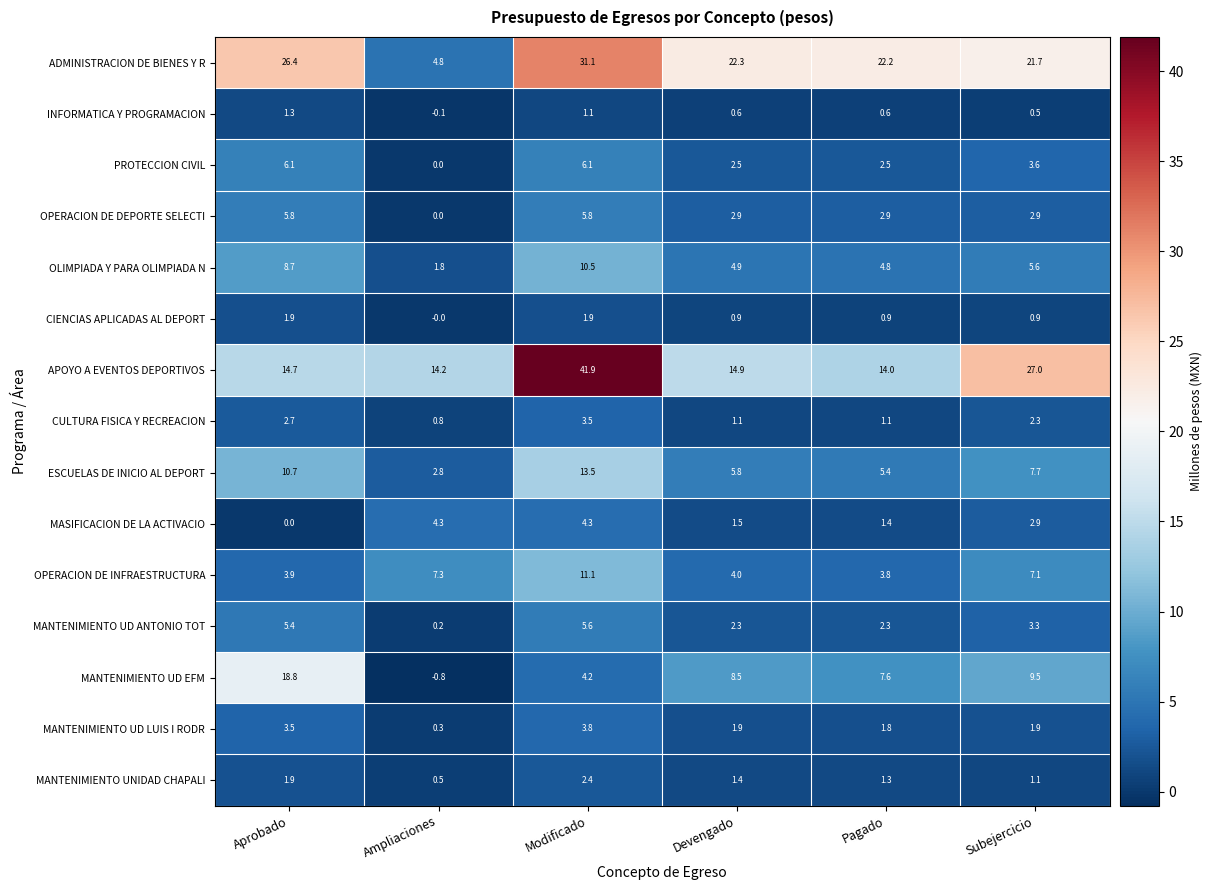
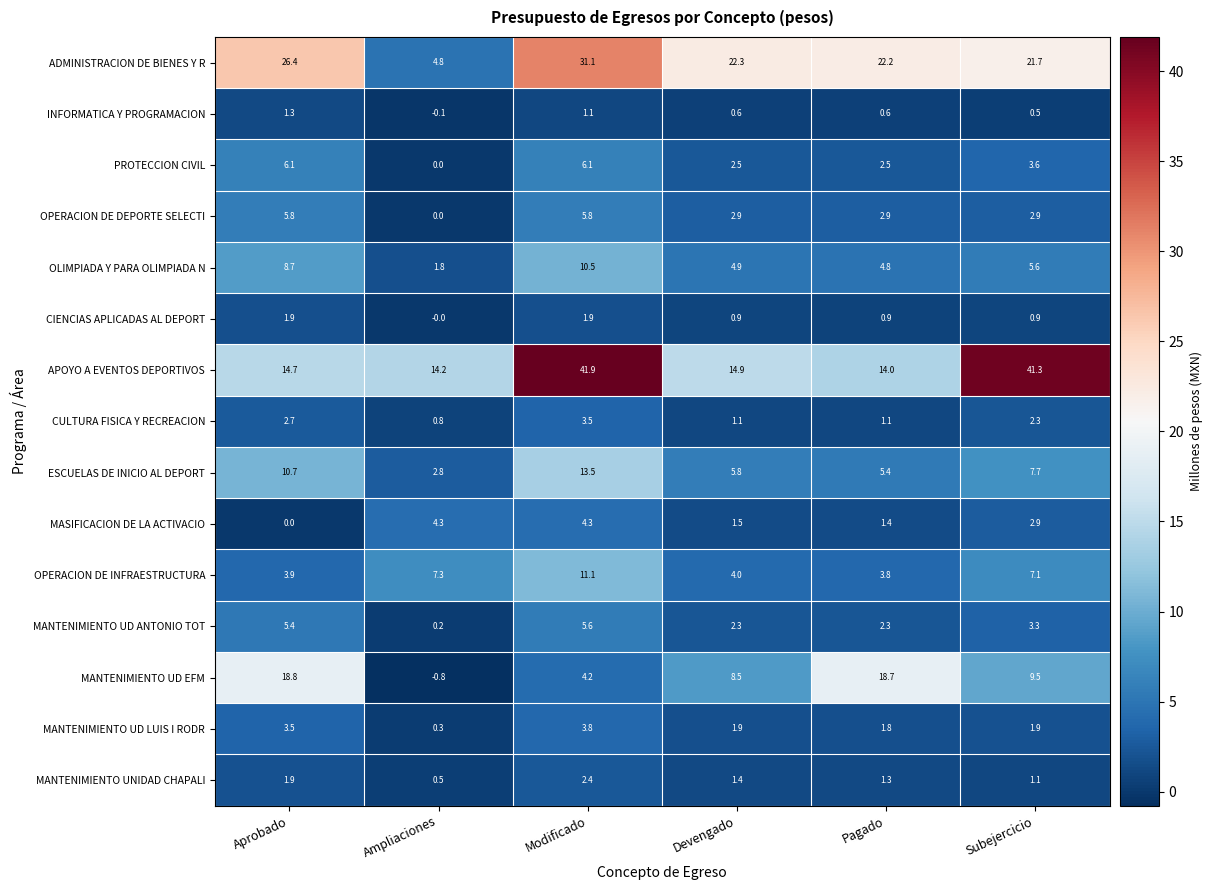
APOYO A EVENTOS DEPORTIVOS, Subejercicio: 27.0 -> 41.3
MANTENIMIENTO UD EFM, Pagado: 7.6 -> 18.7
